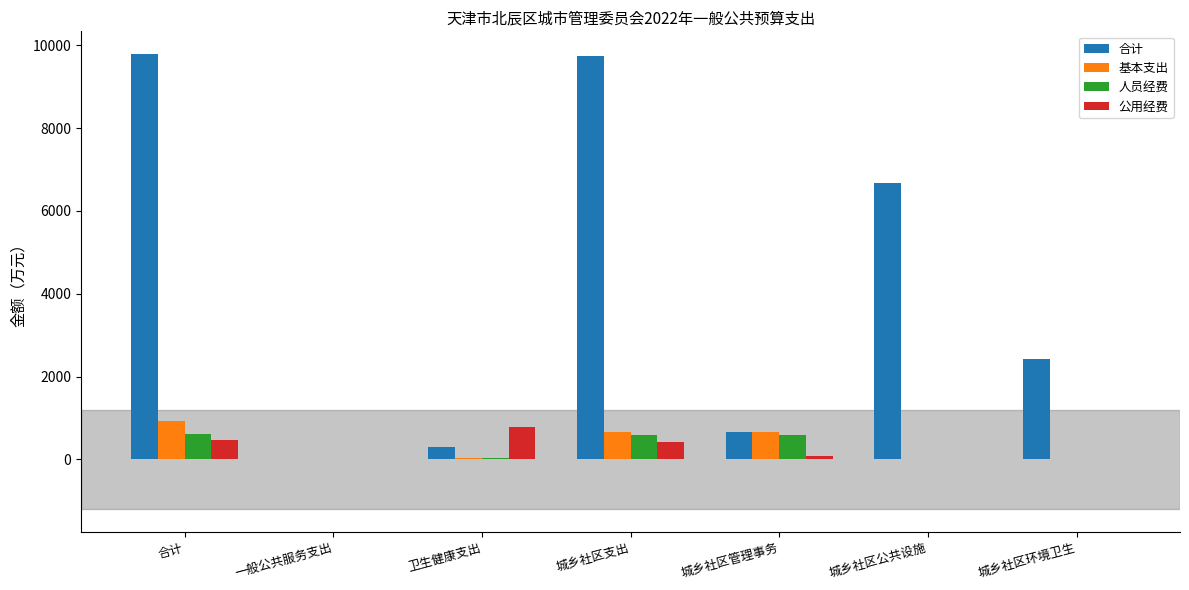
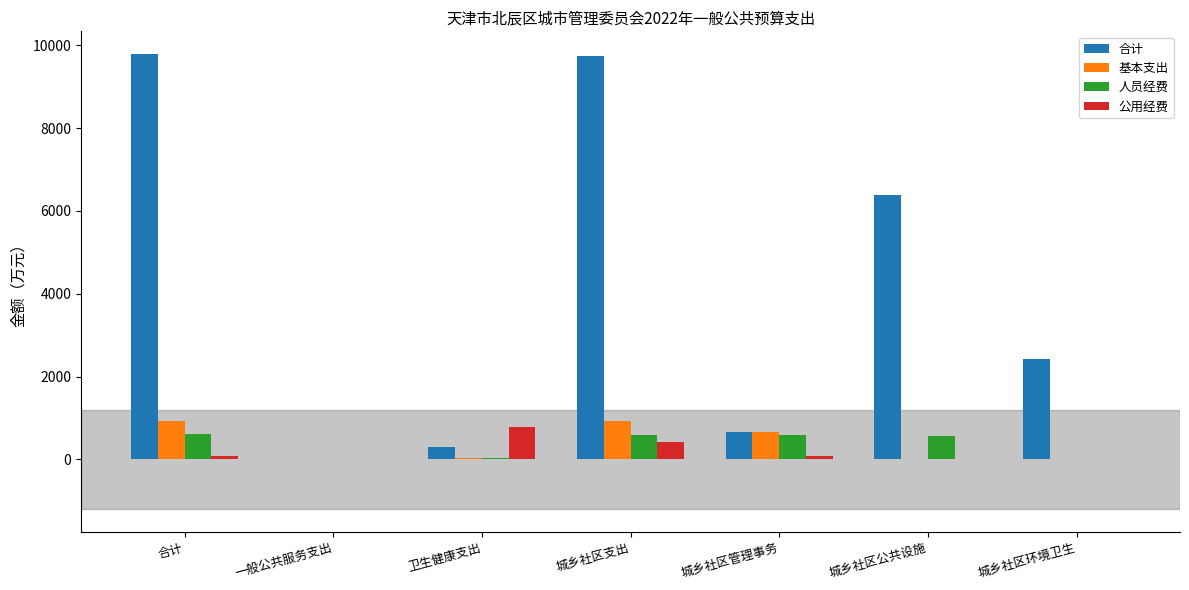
公用经费, 合计: 500 -> 100
基本支出, 城乡社区支出: 700 -> 900
合计, 城乡社区公共设施: 6700 -> 6400
人员经费, 城乡社区公共设施: 0 -> 600
